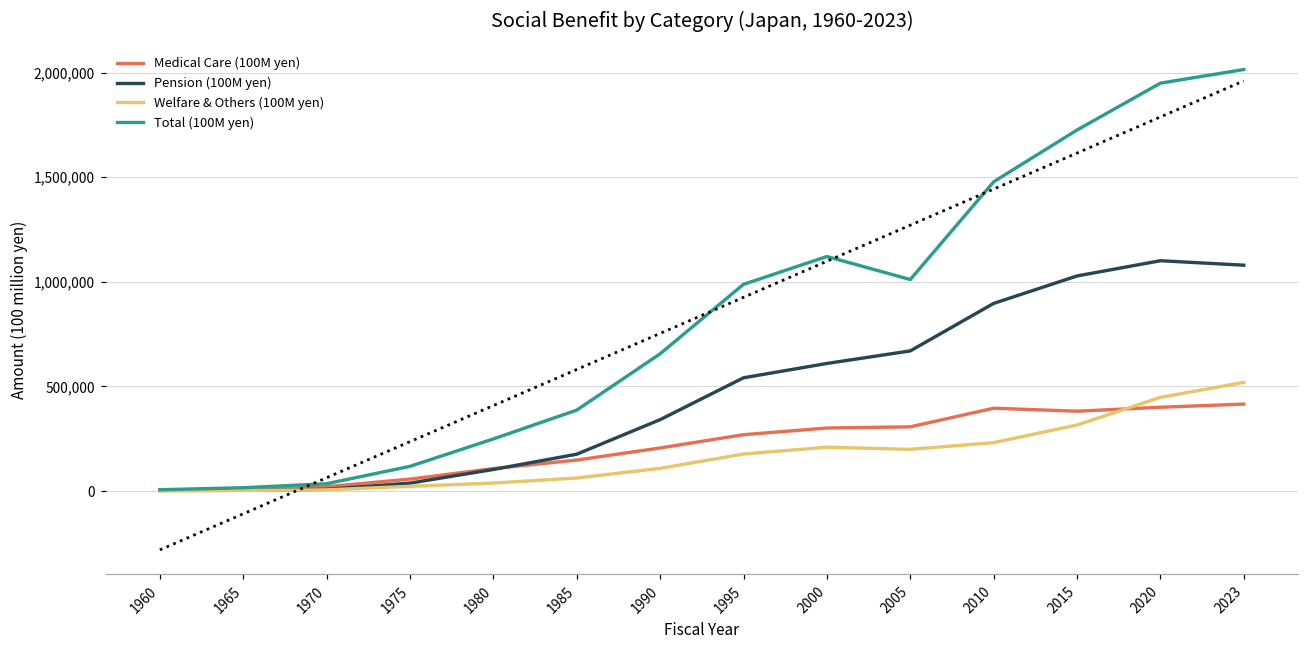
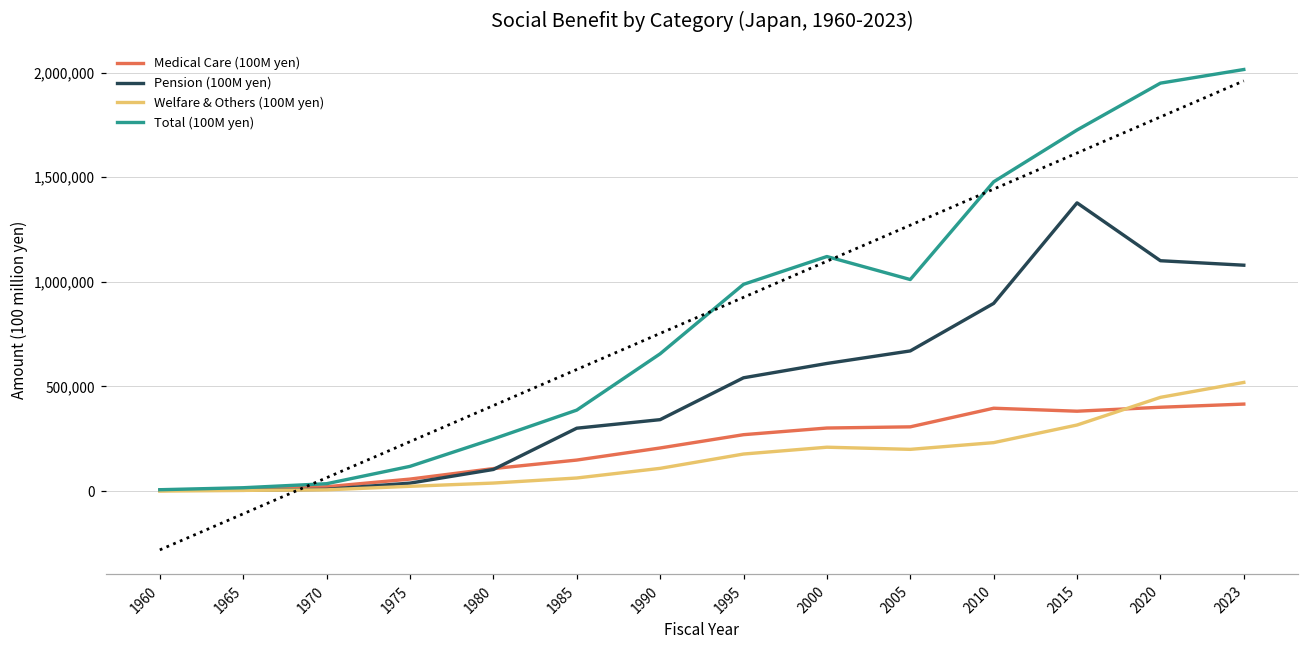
Pension (100M yen), 1985: 180,000 -> 300,000
Pension (100M yen), 2015: 1,030,000 -> 1,380,000
